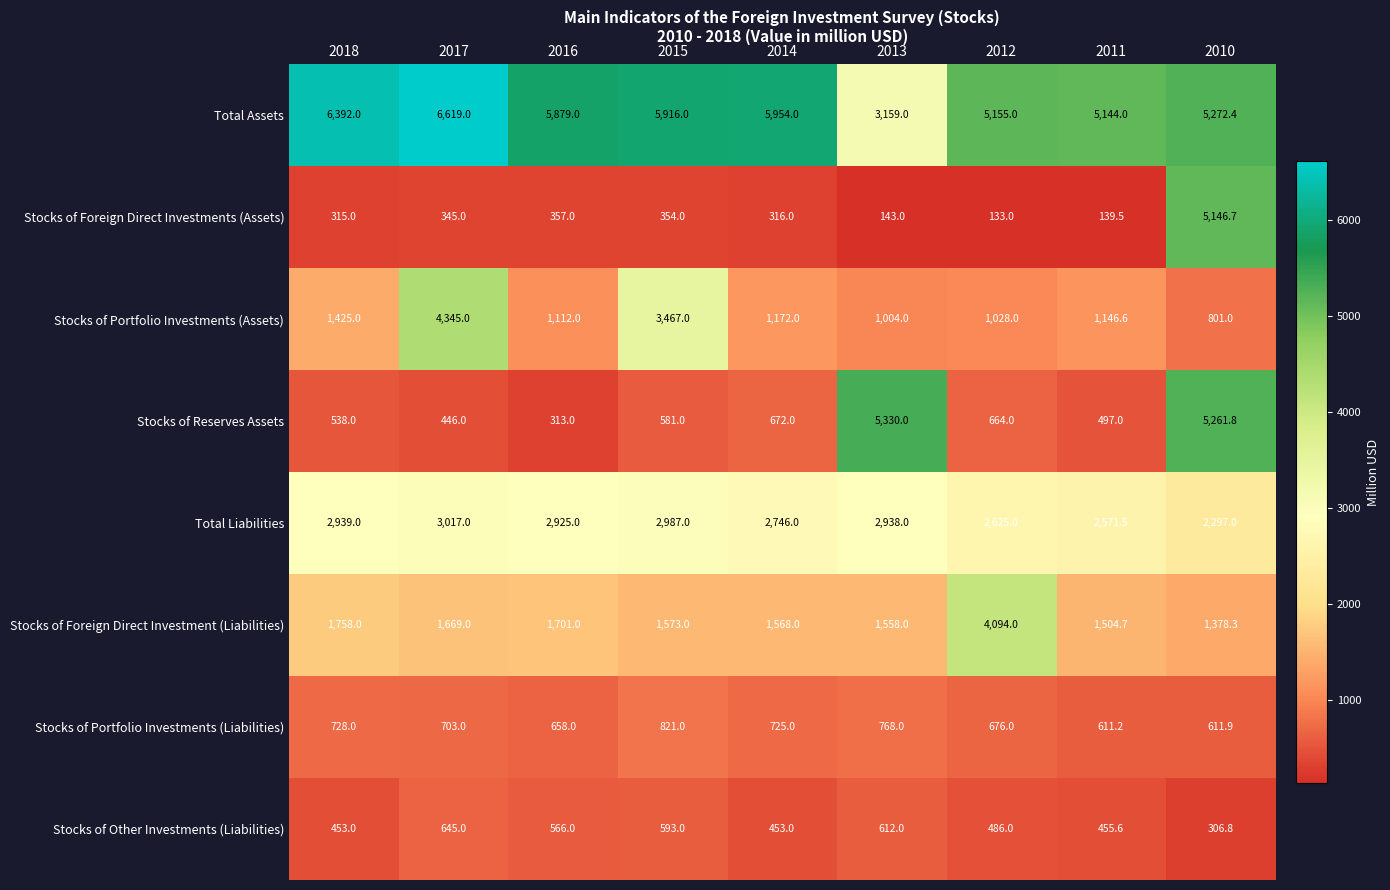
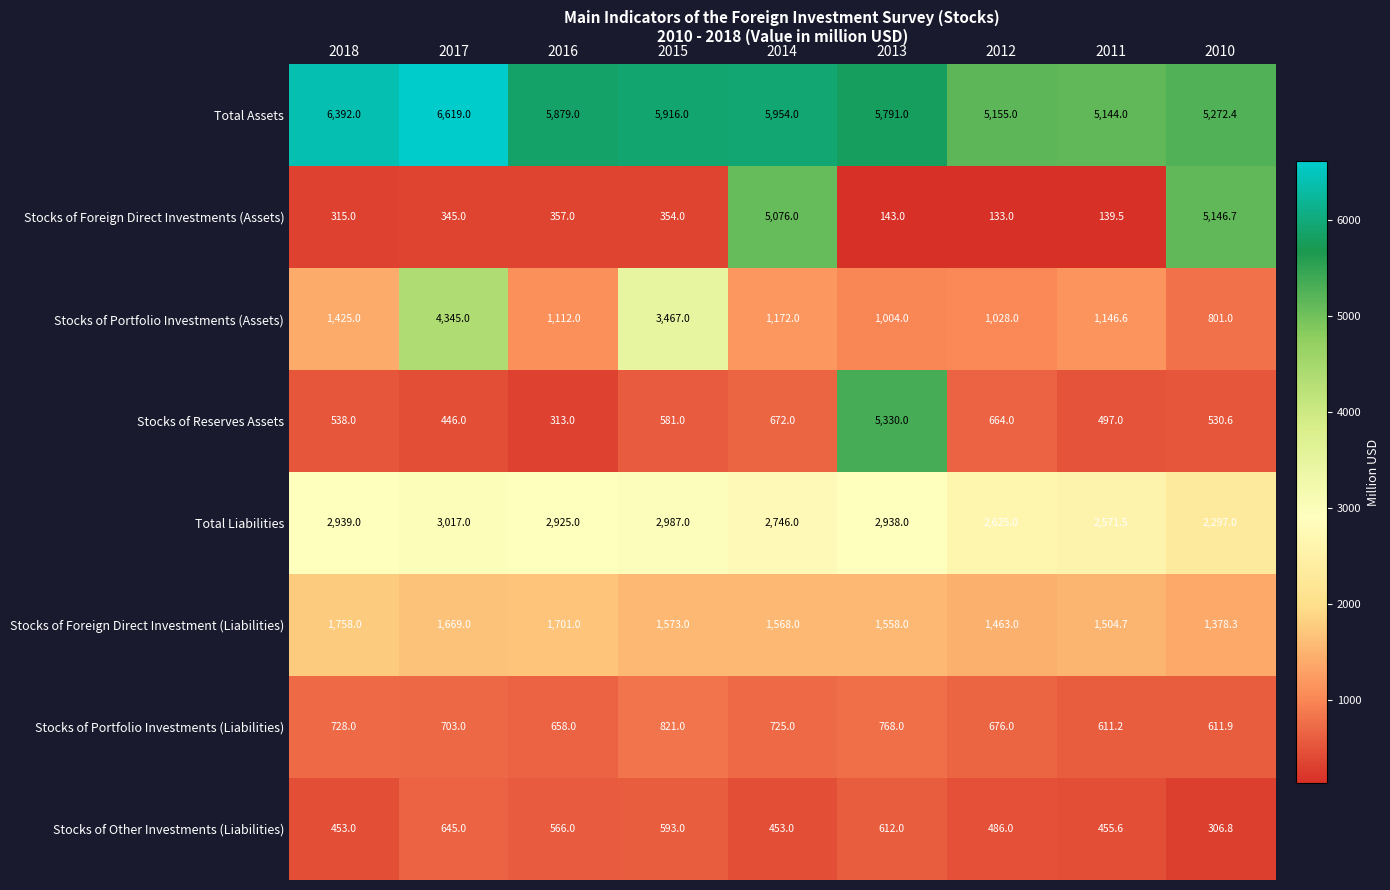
Total Assets, 2013: 3,159.0 -> 5,791.0
Stocks of Foreign Direct Investments (Assets), 2014: 316.0 -> 5,076.0
Stocks of Reserves Assets, 2010: 5,261.8 -> 530.6
Stocks of Foreign Direct Investment (Liabilities), 2012: 4,094.0 -> 1,463.0
